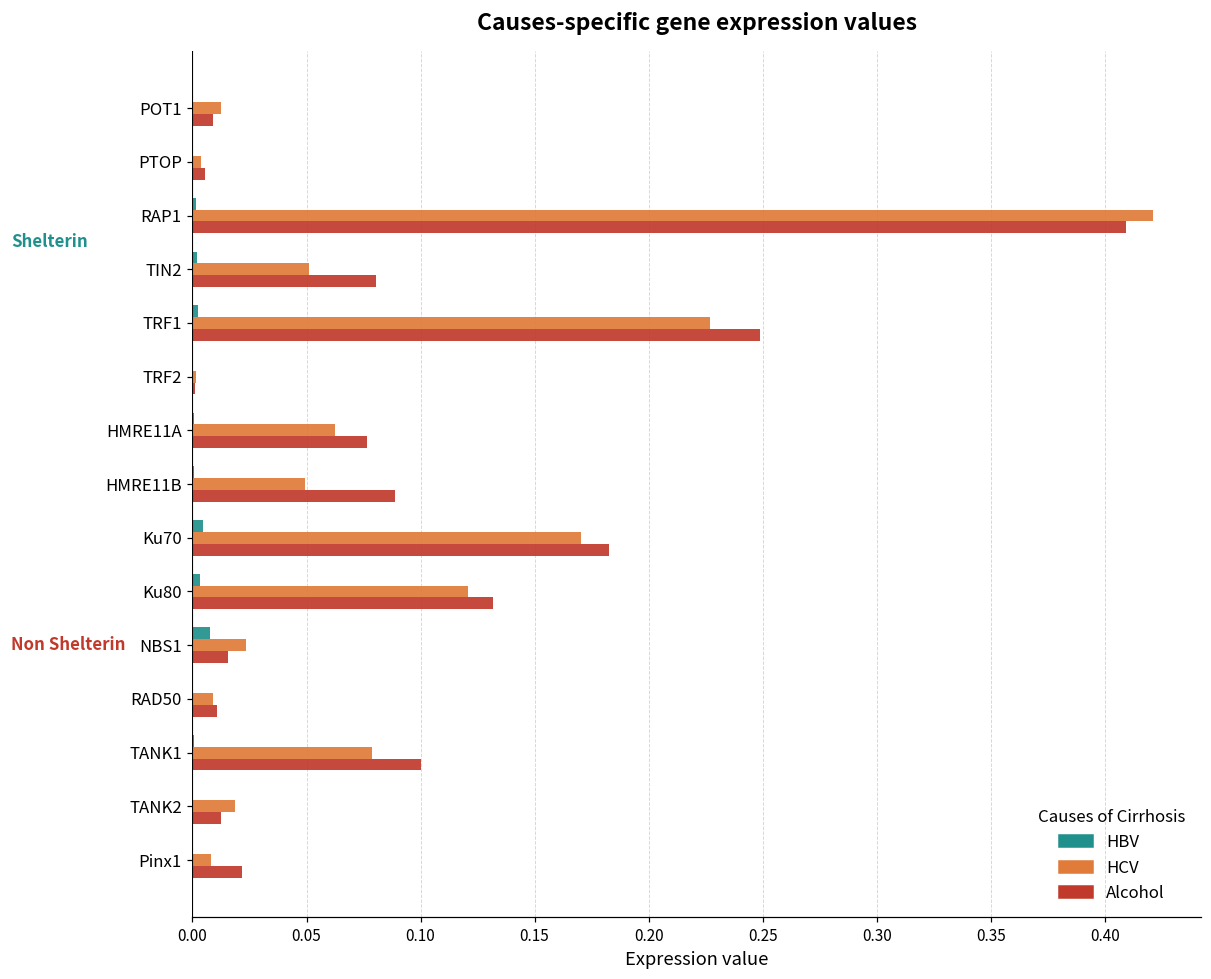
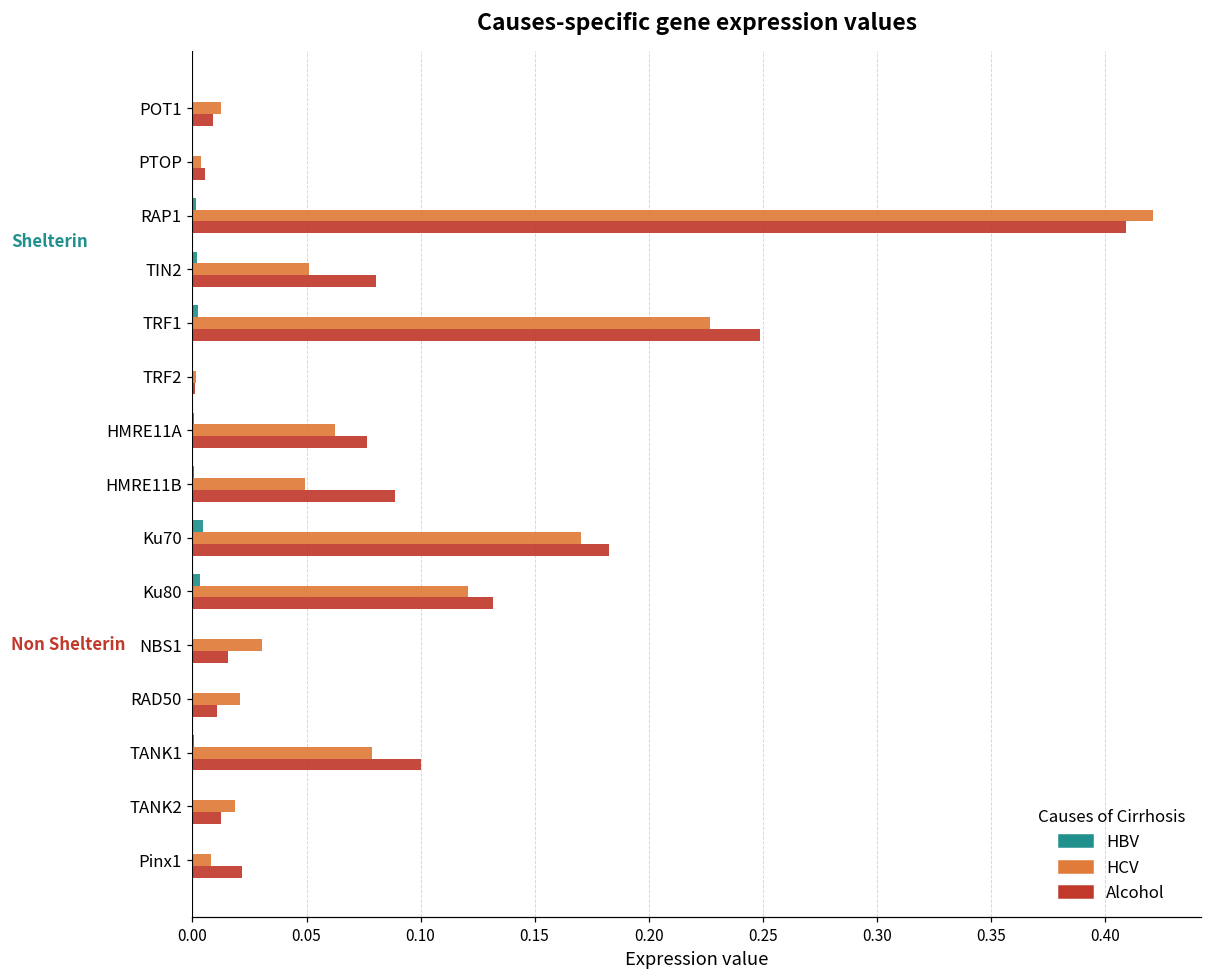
HBV, NBS1: 0.008 -> 0.000
HCV, NBS1: 0.023 -> 0.030
HCV, RAD50: 0.009 -> 0.021
